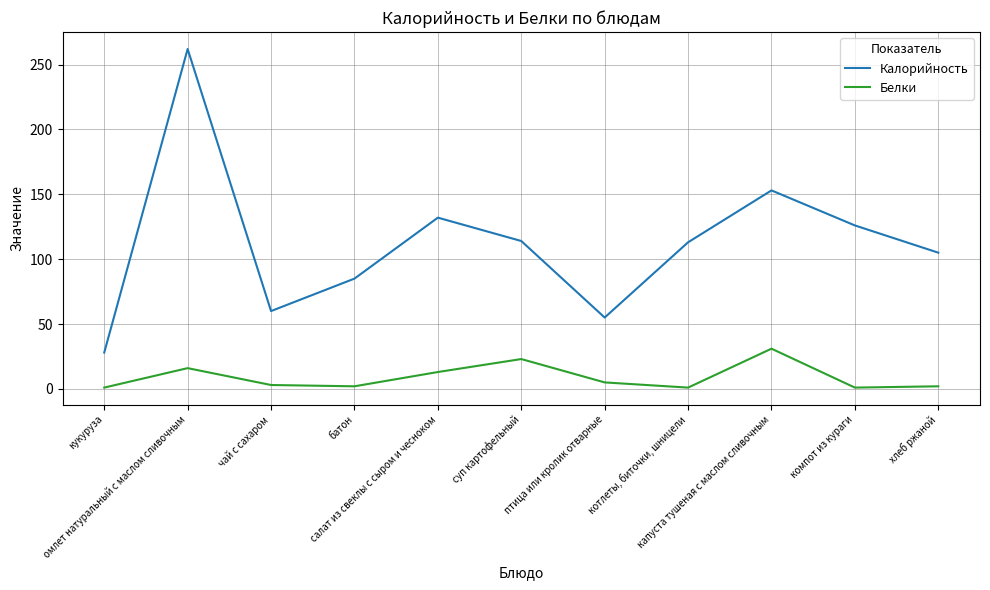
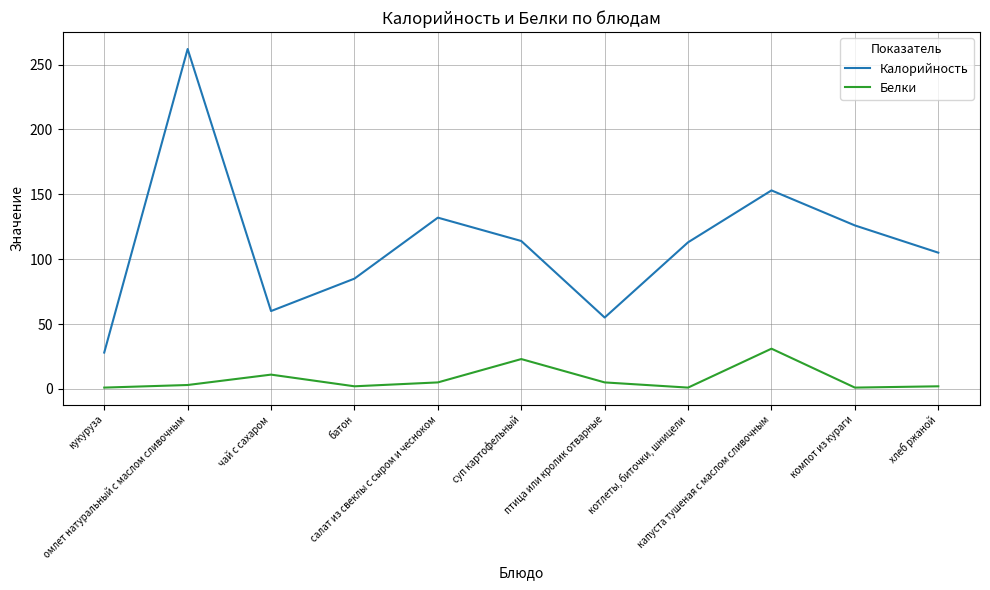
Белки, омлет натуральный с маслом сливочным: 16 -> 3
Белки, чай с сахаром: 3 -> 11
Белки, салат из свеклы с сыром и чесноком: 13 -> 5
